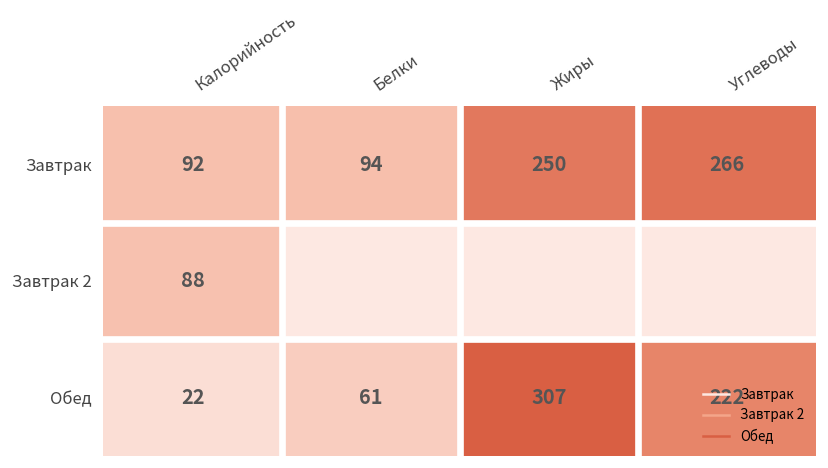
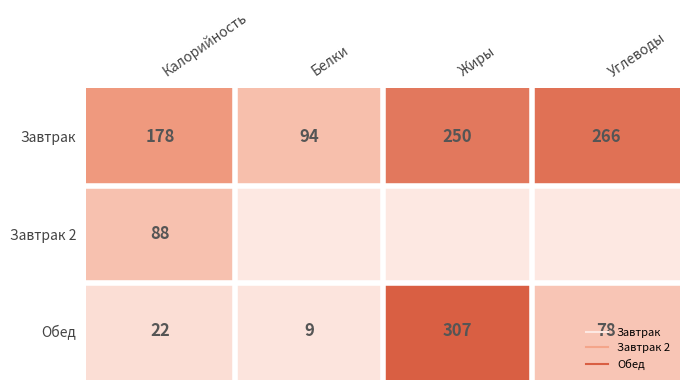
Завтрак, Калорийность: 92 -> 178
Обед, Белки: 61 -> 9
Обед, Углеводы: 222 -> 78
